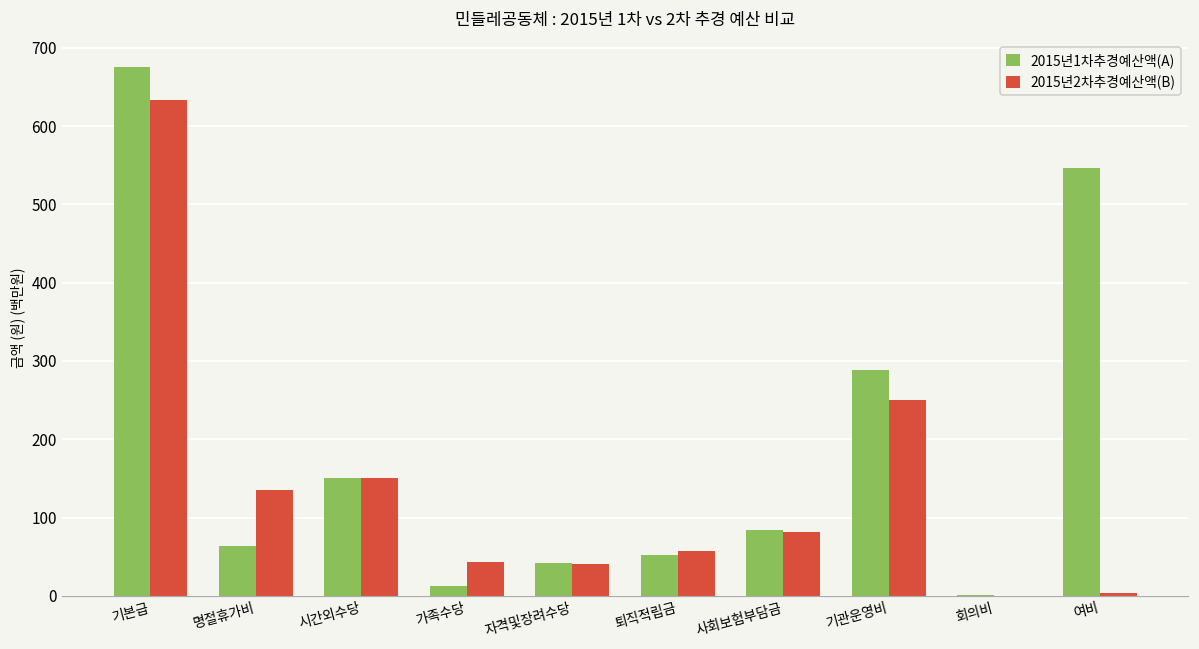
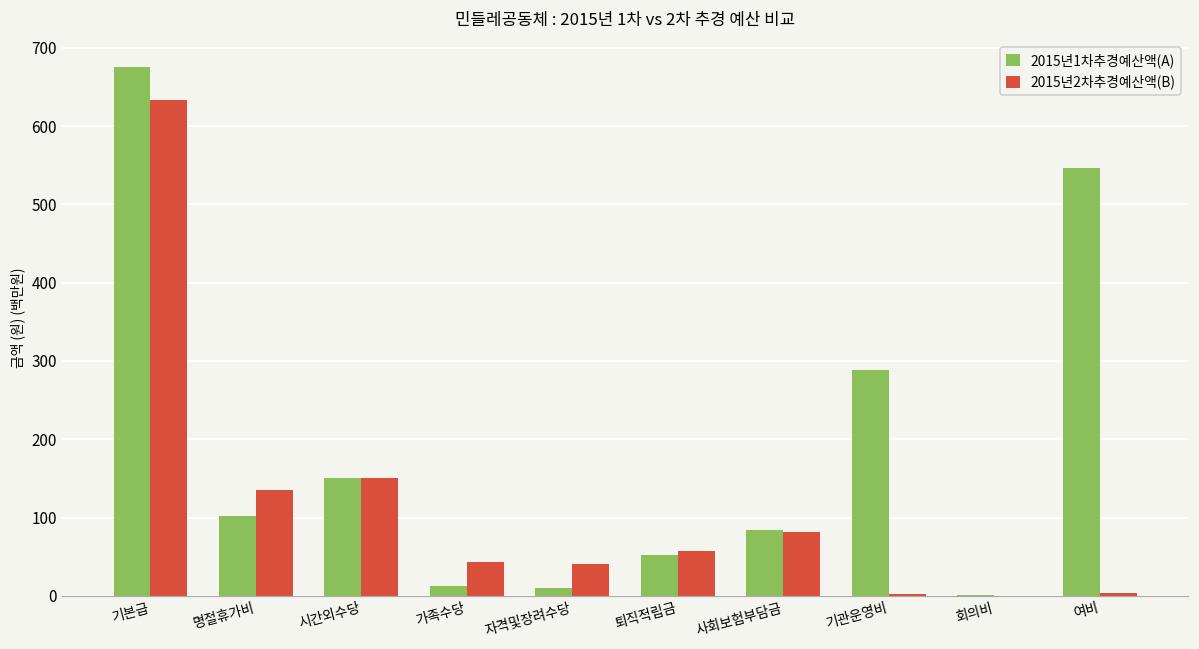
2015년1차추경예산액(A), 명절휴가비: 60 -> 100
2015년1차추경예산액(A), 자격및장려수당: 40 -> 10
2015년2차추경예산액(B), 기관운영비: 250 -> 0
